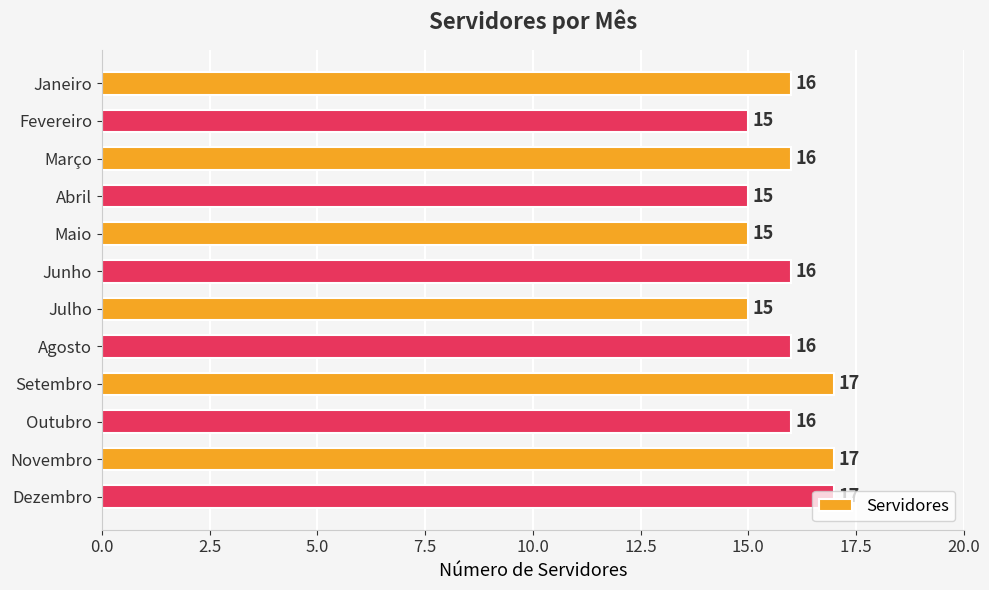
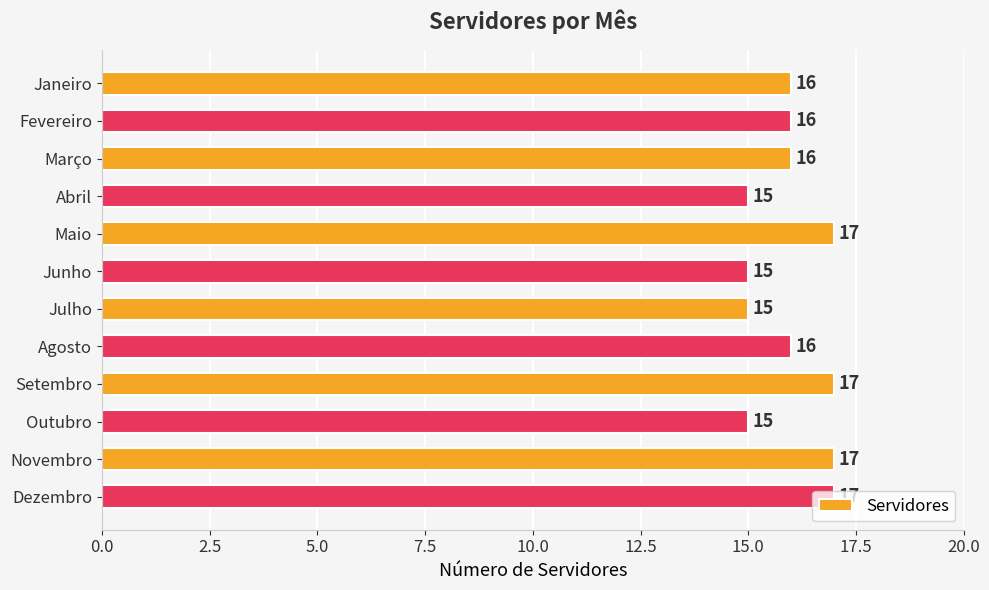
Fevereiro: 15 -> 16
Maio: 15 -> 17
Junho: 16 -> 15
Outubro: 16 -> 15
